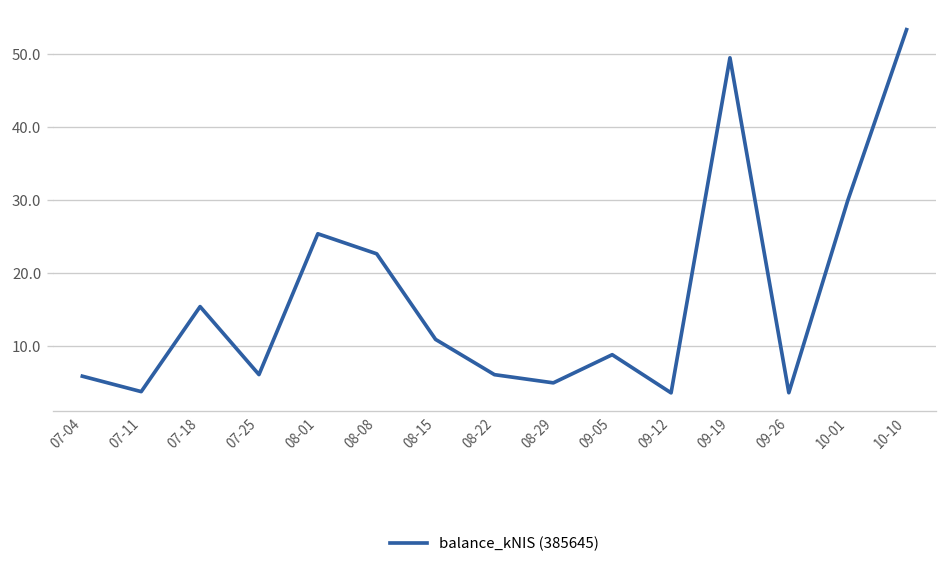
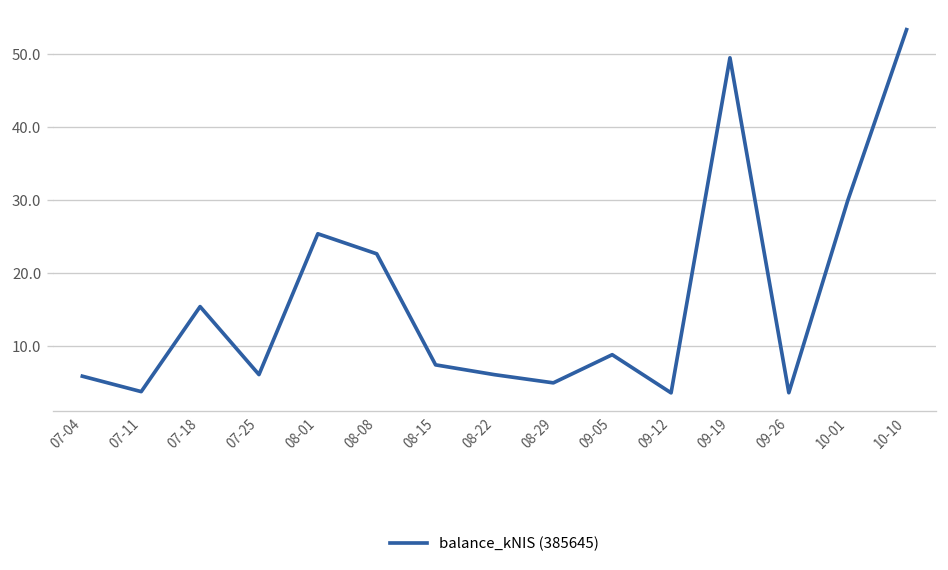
08-15: 11 -> 7
